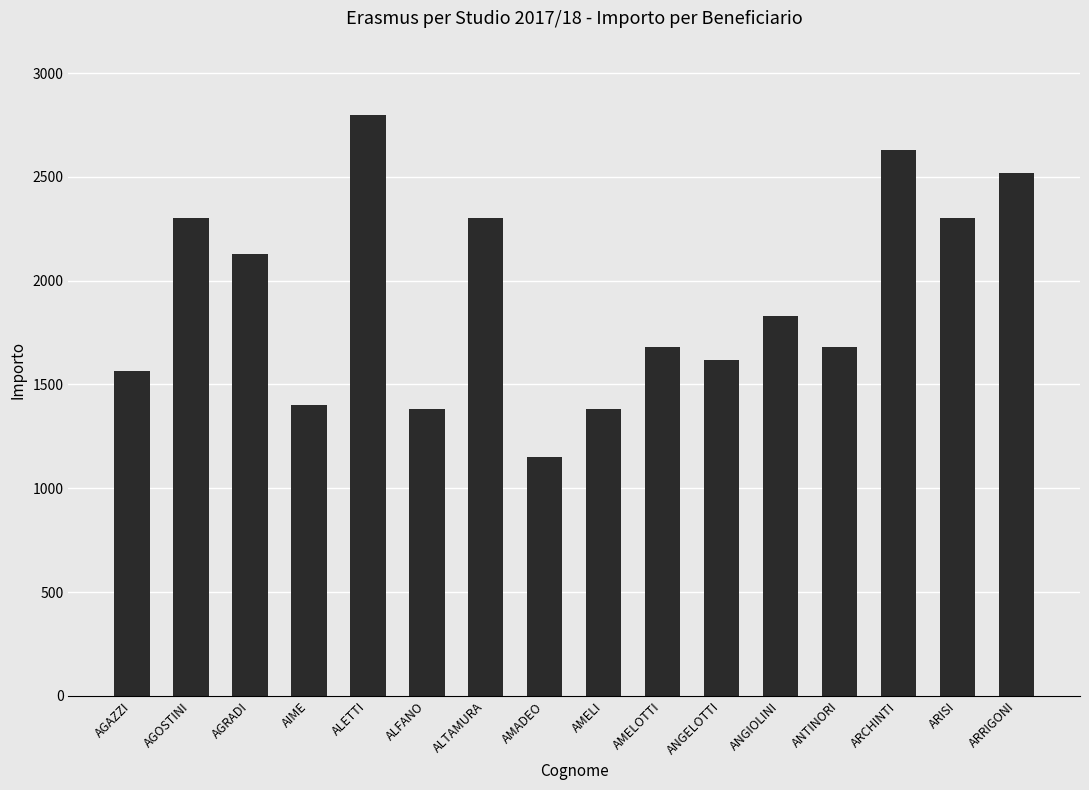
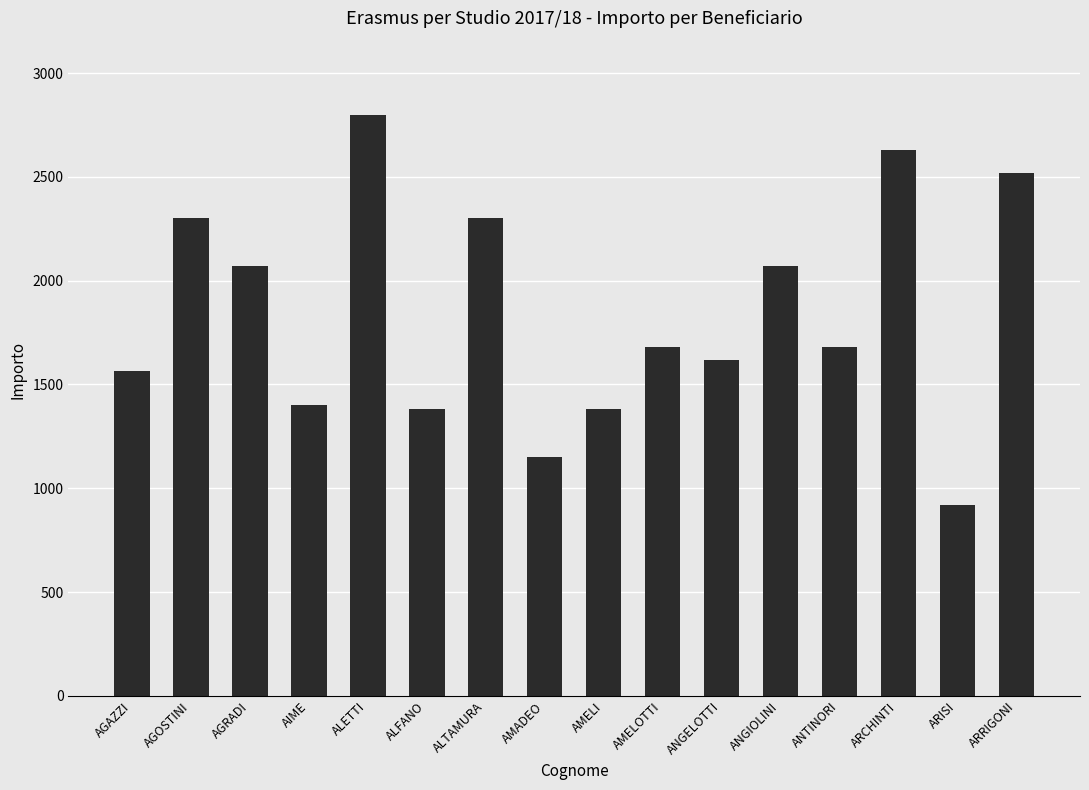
AGRADI: 2130 -> 2070
ANGIOLINI: 1830 -> 2070
ARISI: 2300 -> 920
